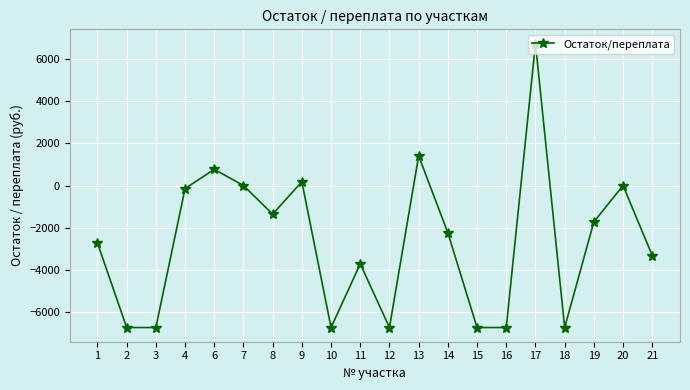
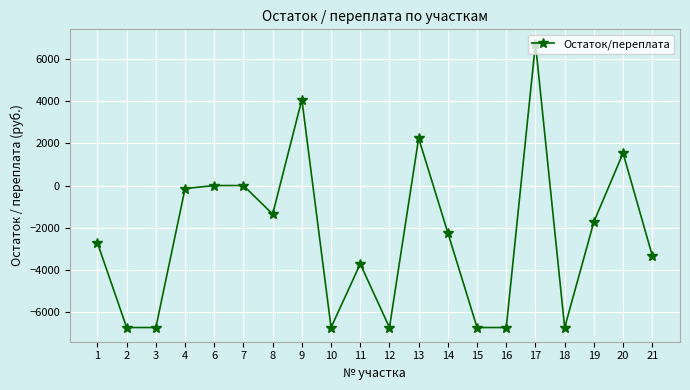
6: 800 -> 0
9: 200 -> 4100
13: 1400 -> 2200
20: 0 -> 1500
